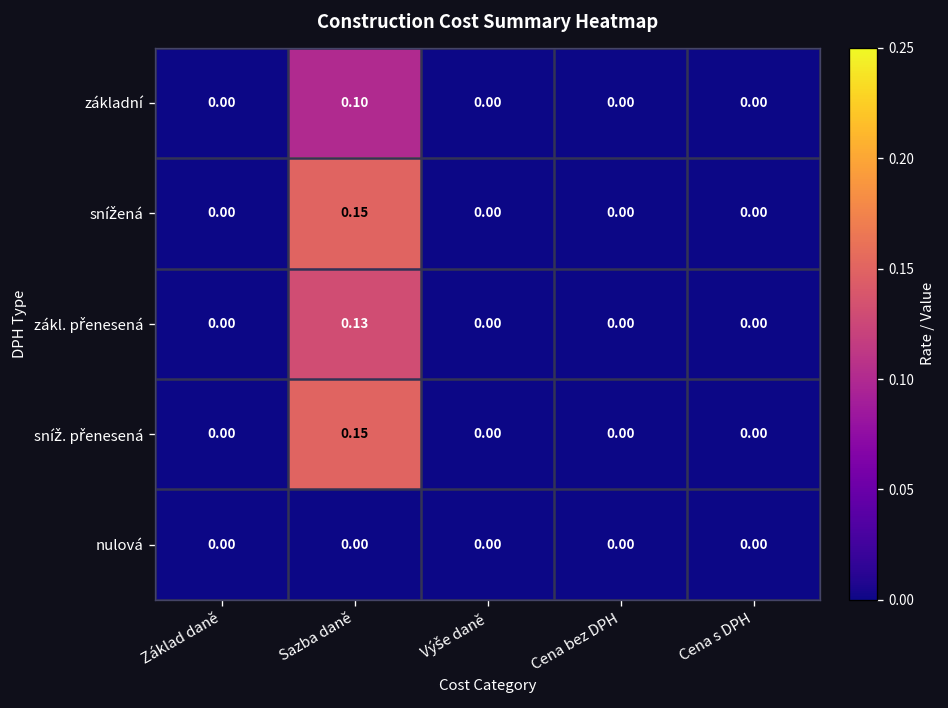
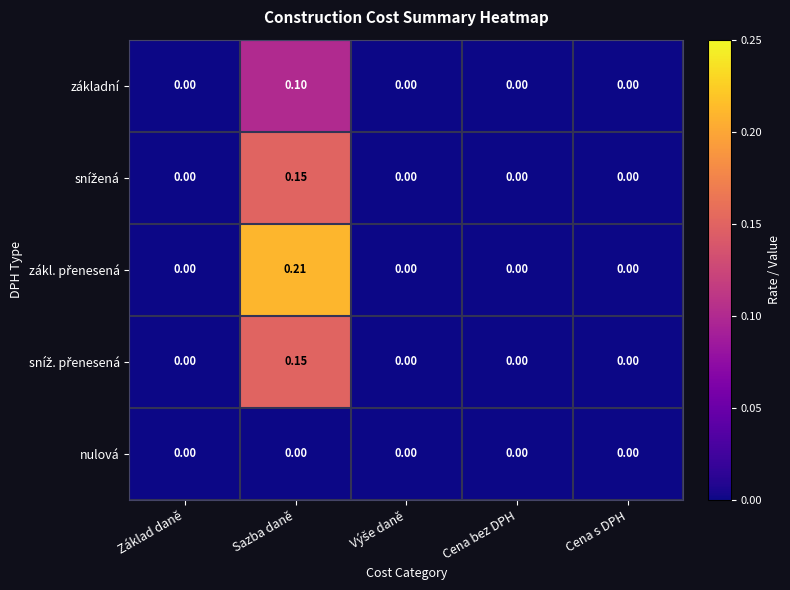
zákl. přenesená, Sazba daně: 0.13 -> 0.21
